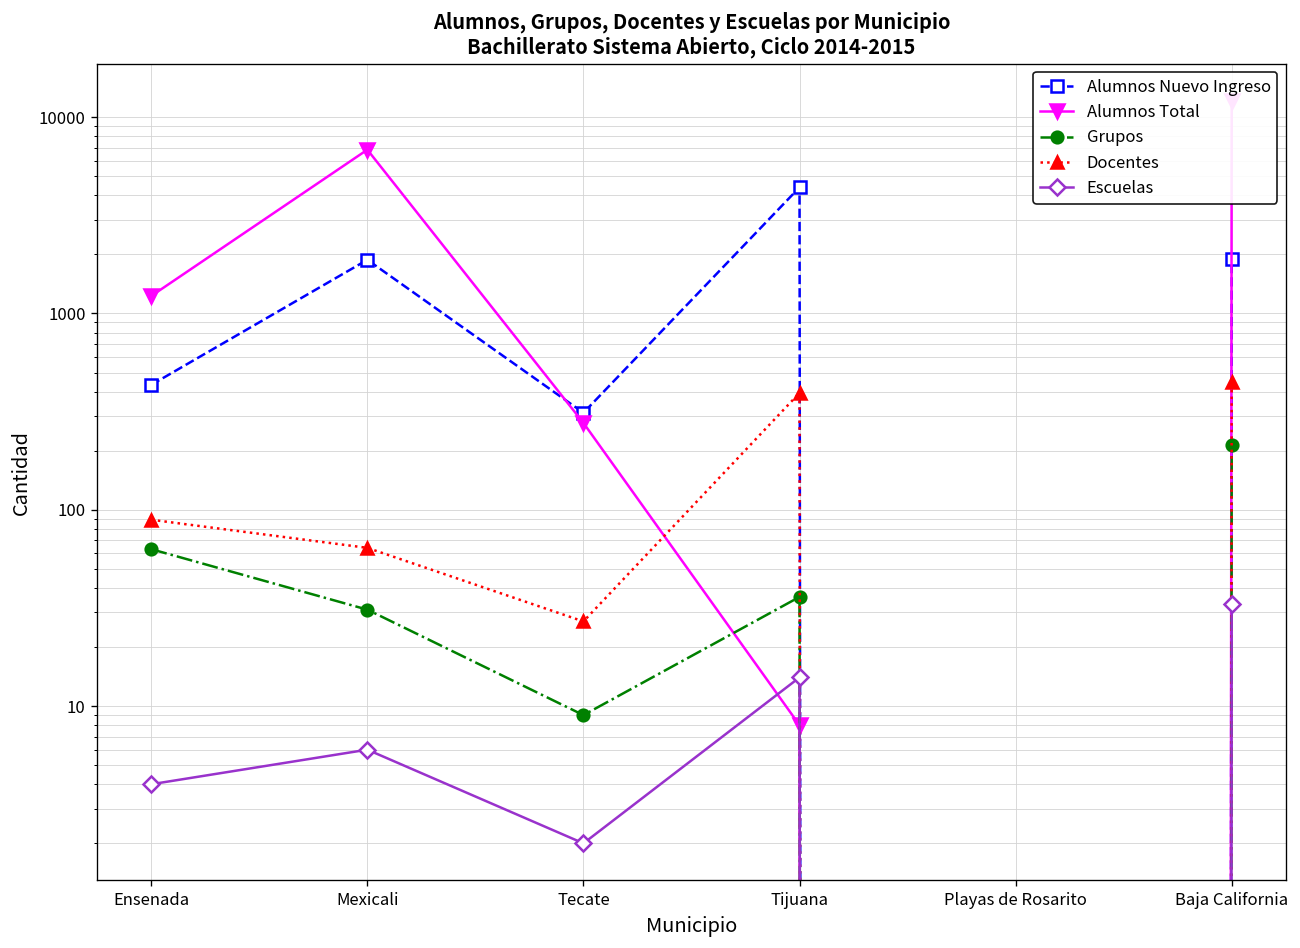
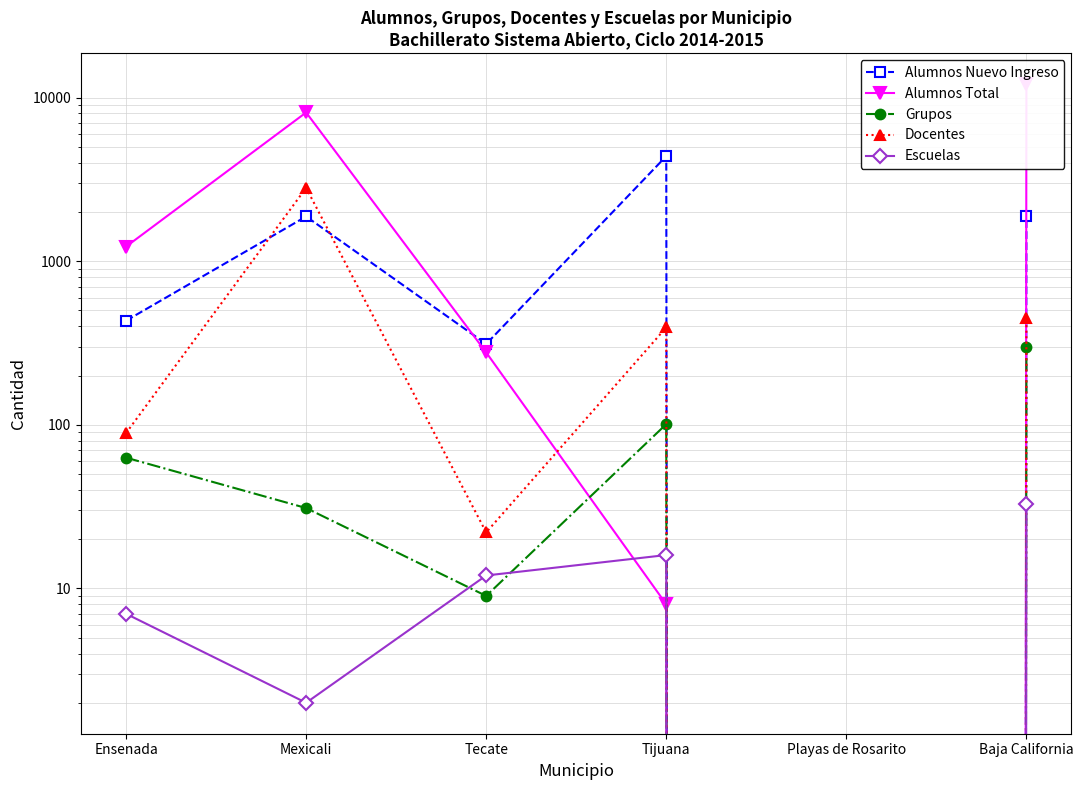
Escuelas, Ensenada: 4 -> 7
Alumnos Total, Mexicali: 6800 -> 8000
Docentes, Mexicali: 64 -> 2800
Escuelas, Mexicali: 6 -> 2
Docentes, Tecate: 27 -> 22
Escuelas, Tecate: 2 -> 12
Grupos, Tijuana: 36 -> 100
Escuelas, Tijuana: 14 -> 16
Grupos, Baja California: 220 -> 300
